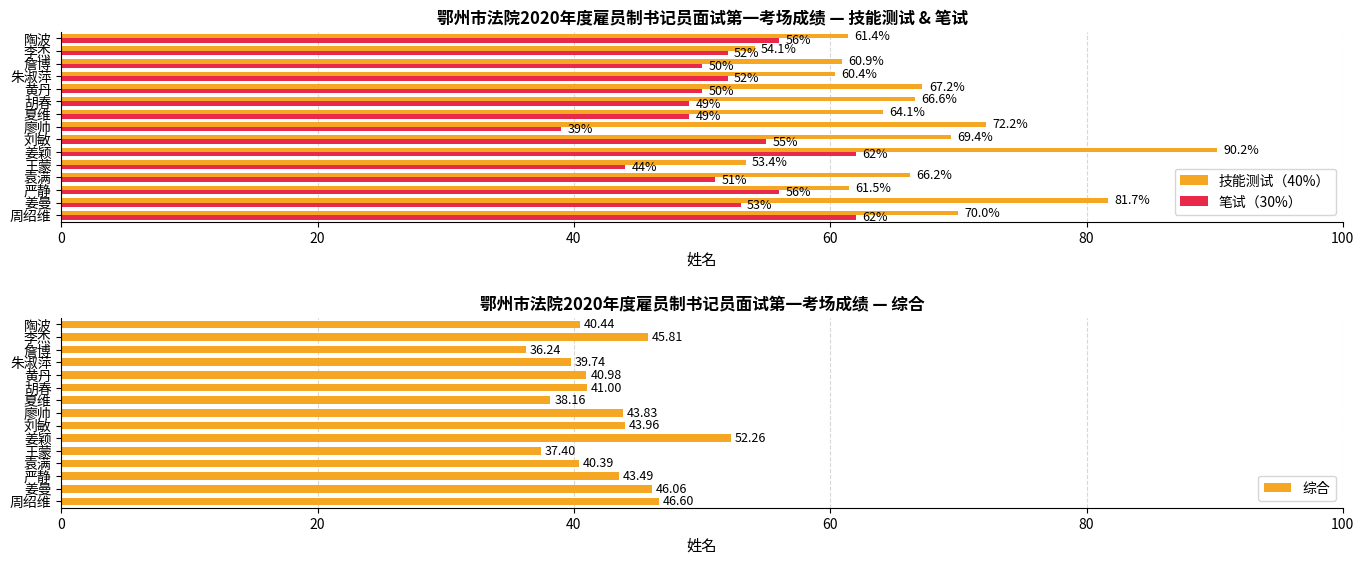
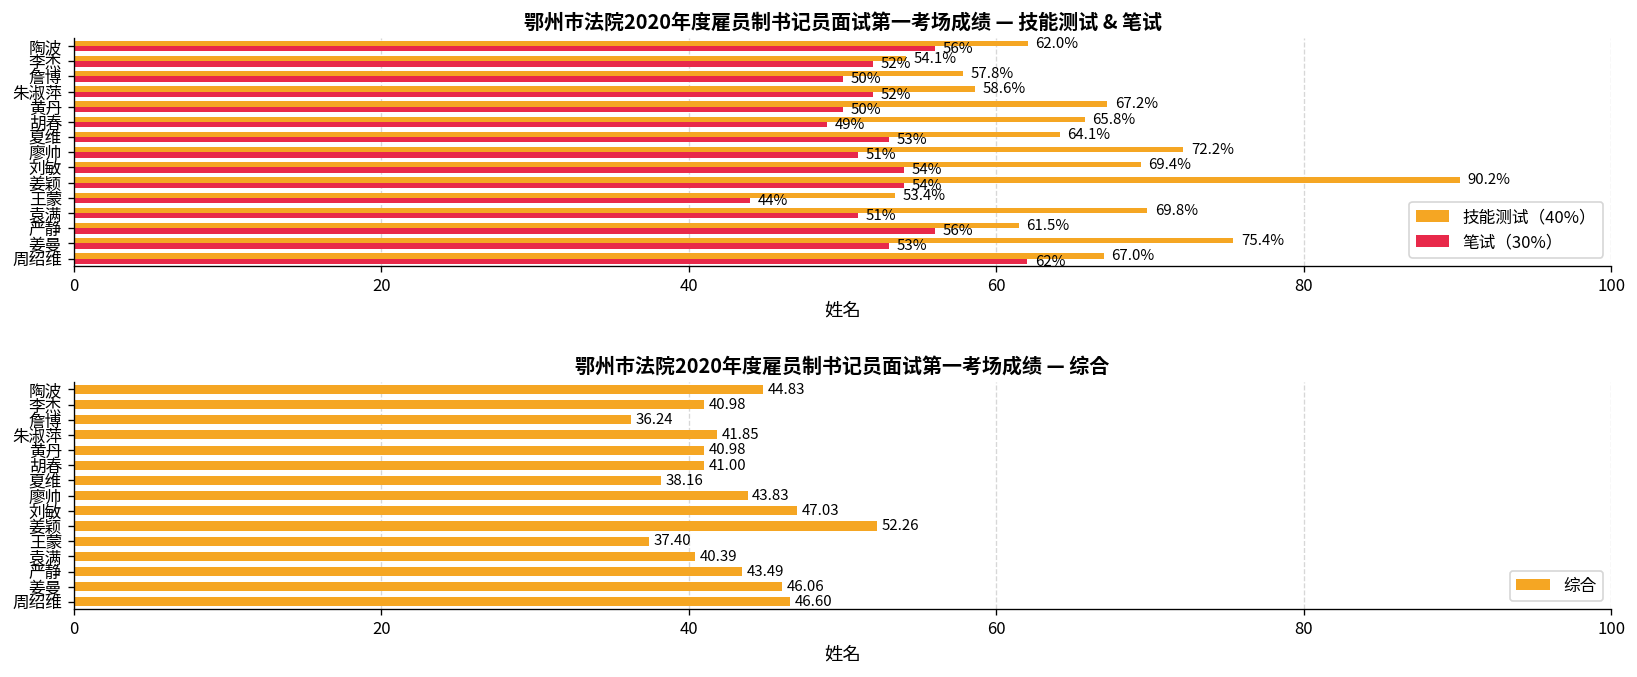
鄂州市法院2020年度雇员制书记员面试第一考场成绩 — 技能测试 & 笔试, 技能测试（40%）, 陶波: 61.4% -> 62.0%
鄂州市法院2020年度雇员制书记员面试第一考场成绩 — 技能测试 & 笔试, 技能测试（40%）, 詹博: 60.9% -> 57.8%
鄂州市法院2020年度雇员制书记员面试第一考场成绩 — 技能测试 & 笔试, 技能测试（40%）, 朱淑萍: 60.4% -> 58.6%
鄂州市法院2020年度雇员制书记员面试第一考场成绩 — 技能测试 & 笔试, 技能测试（40%）, 胡春: 66.6% -> 65.8%
鄂州市法院2020年度雇员制书记员面试第一考场成绩 — 技能测试 & 笔试, 笔试（30%）, 夏维: 49% -> 53%
鄂州市法院2020年度雇员制书记员面试第一考场成绩 — 技能测试 & 笔试, 笔试（30%）, 廖帅: 39% -> 51%
鄂州市法院2020年度雇员制书记员面试第一考场成绩 — 技能测试 & 笔试, 笔试（30%）, 刘敏: 55% -> 54%
鄂州市法院2020年度雇员制书记员面试第一考场成绩 — 技能测试 & 笔试, 笔试（30%）, 姜颖: 62% -> 54%
鄂州市法院2020年度雇员制书记员面试第一考场成绩 — 技能测试 & 笔试, 技能测试（40%）, 袁满: 66.2% -> 69.8%
鄂州市法院2020年度雇员制书记员面试第一考场成绩 — 技能测试 & 笔试, 技能测试（40%）, 姜曼: 81.7% -> 75.4%
鄂州市法院2020年度雇员制书记员面试第一考场成绩 — 技能测试 & 笔试, 技能测试（40%）, 周绍维: 70.0% -> 67.0%
鄂州市法院2020年度雇员制书记员面试第一考场成绩 — 综合, 陶波: 40.44 -> 44.83
鄂州市法院2020年度雇员制书记员面试第一考场成绩 — 综合, 李杰: 45.81 -> 40.98
鄂州市法院2020年度雇员制书记员面试第一考场成绩 — 综合, 朱淑萍: 39.74 -> 41.85
鄂州市法院2020年度雇员制书记员面试第一考场成绩 — 综合, 刘敏: 43.96 -> 47.03
